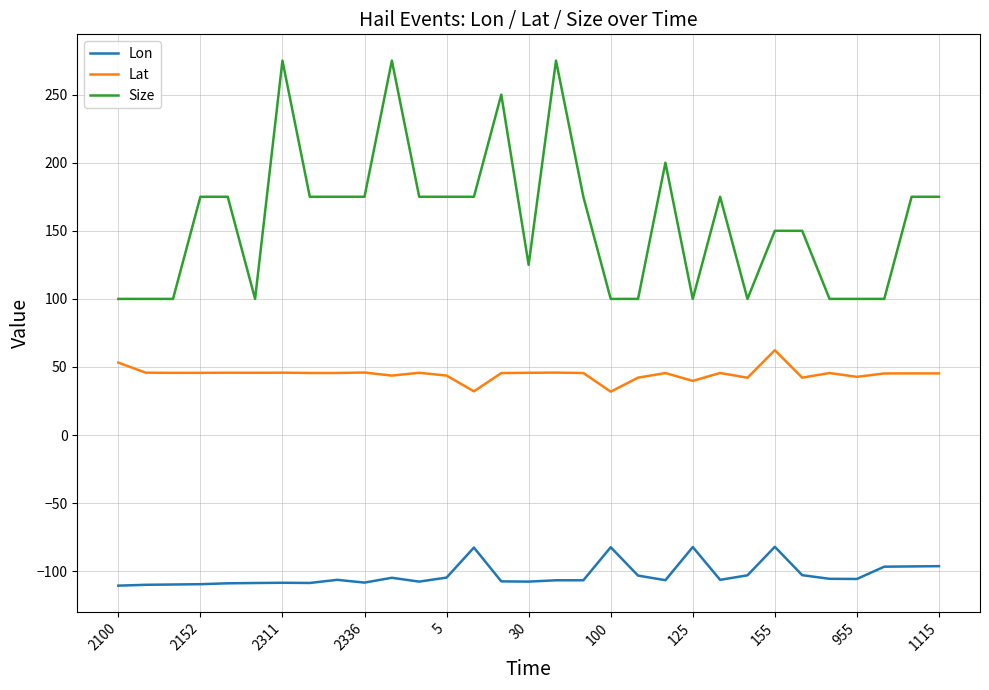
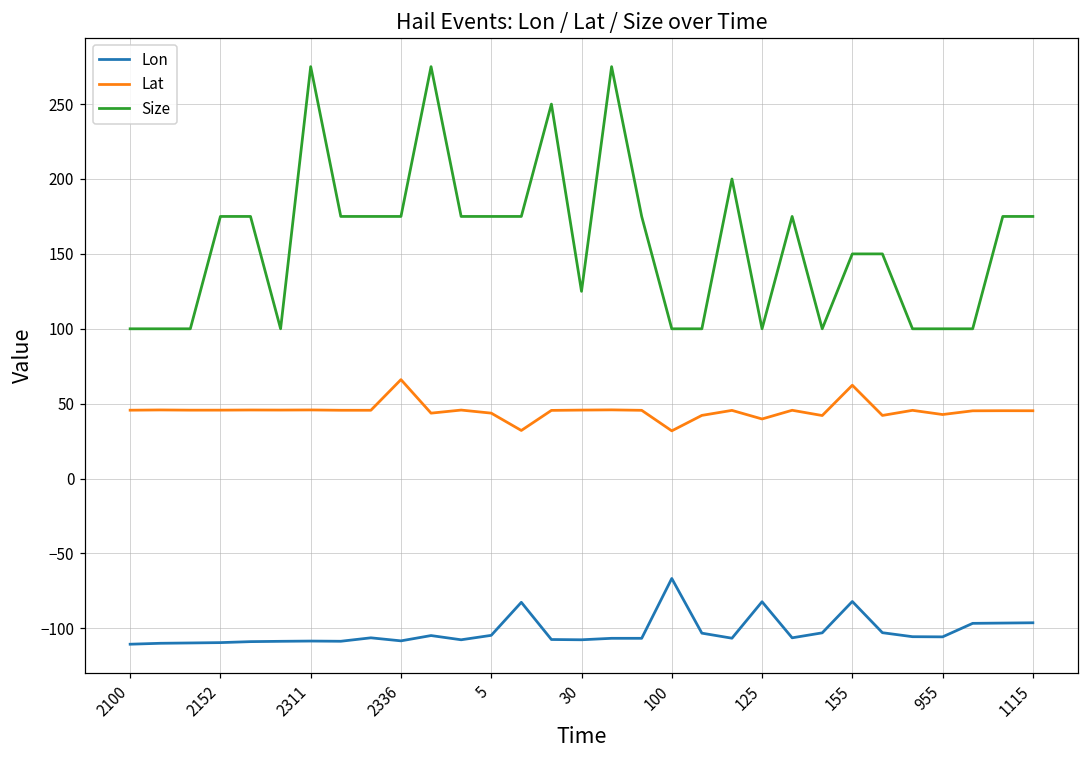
Lat, 2100: 53 -> 46
Lat, 2336: 46 -> 66
Lon, 100: -82 -> -67
